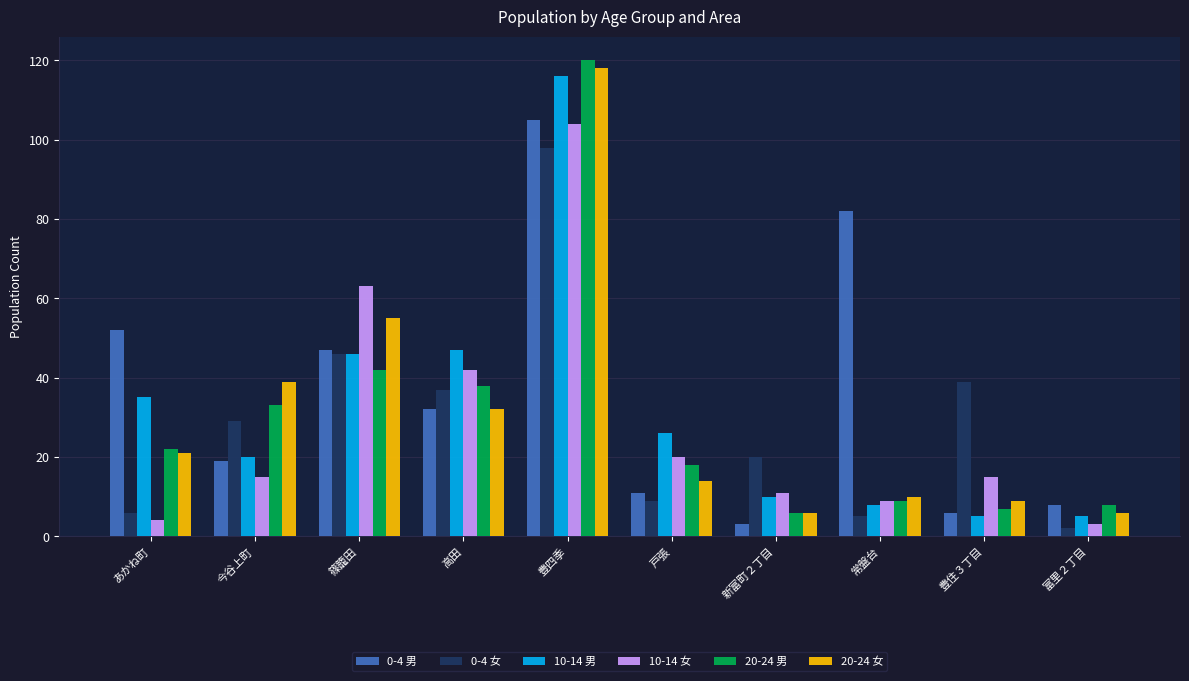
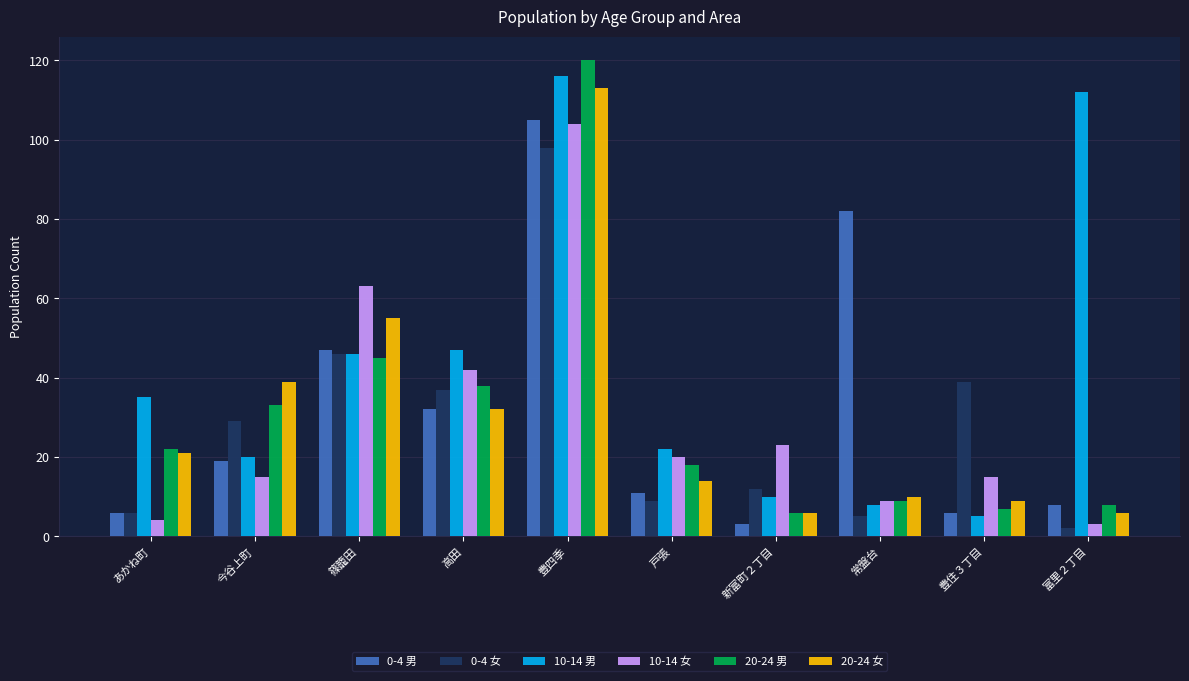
0-4 男, あかね町: 52 -> 6
20-24 男, 篠籠田: 42 -> 45
20-24 女, 豊四季: 118 -> 113
10-14 男, 戸張: 26 -> 22
0-4 女, 新富町２丁目: 20 -> 12
10-14 女, 新富町２丁目: 11 -> 23
10-14 男, 富里２丁目: 5 -> 112
